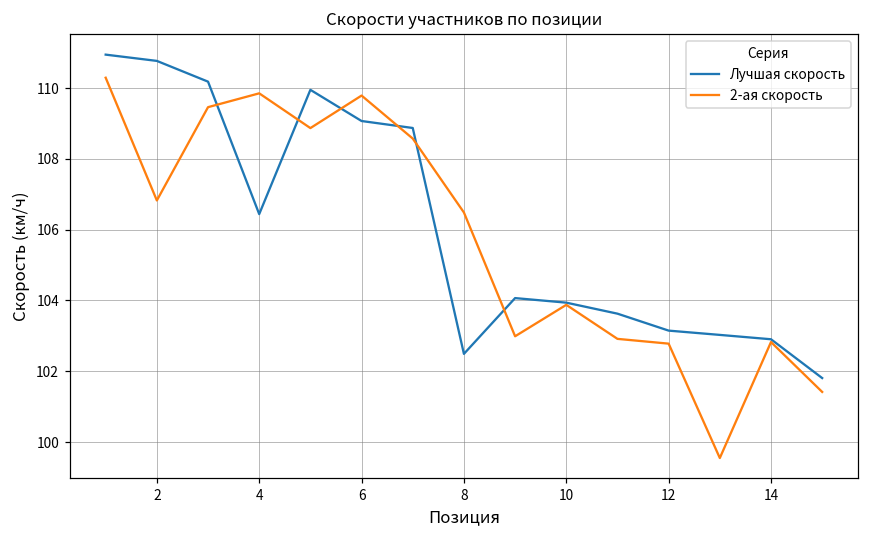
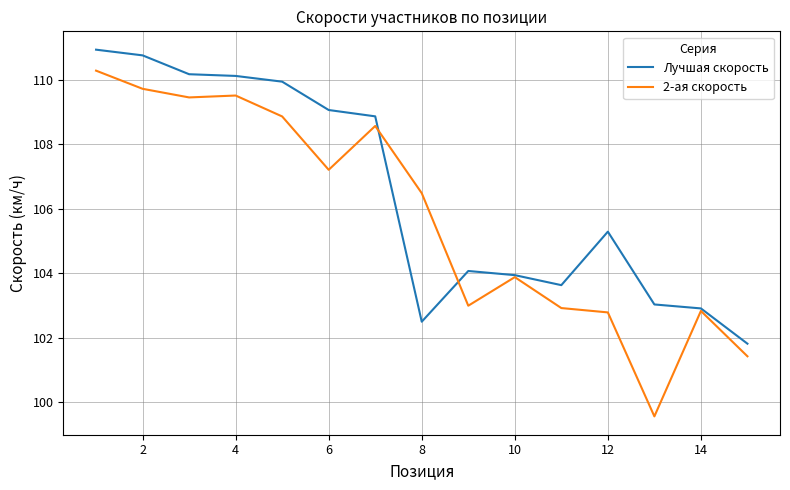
2-ая скорость, 2: 106.8 -> 109.7
Лучшая скорость, 4: 106.4 -> 110.1
2-ая скорость, 4: 109.9 -> 109.5
2-ая скорость, 6: 109.8 -> 107.2
Лучшая скорость, 12: 103.1 -> 105.3
